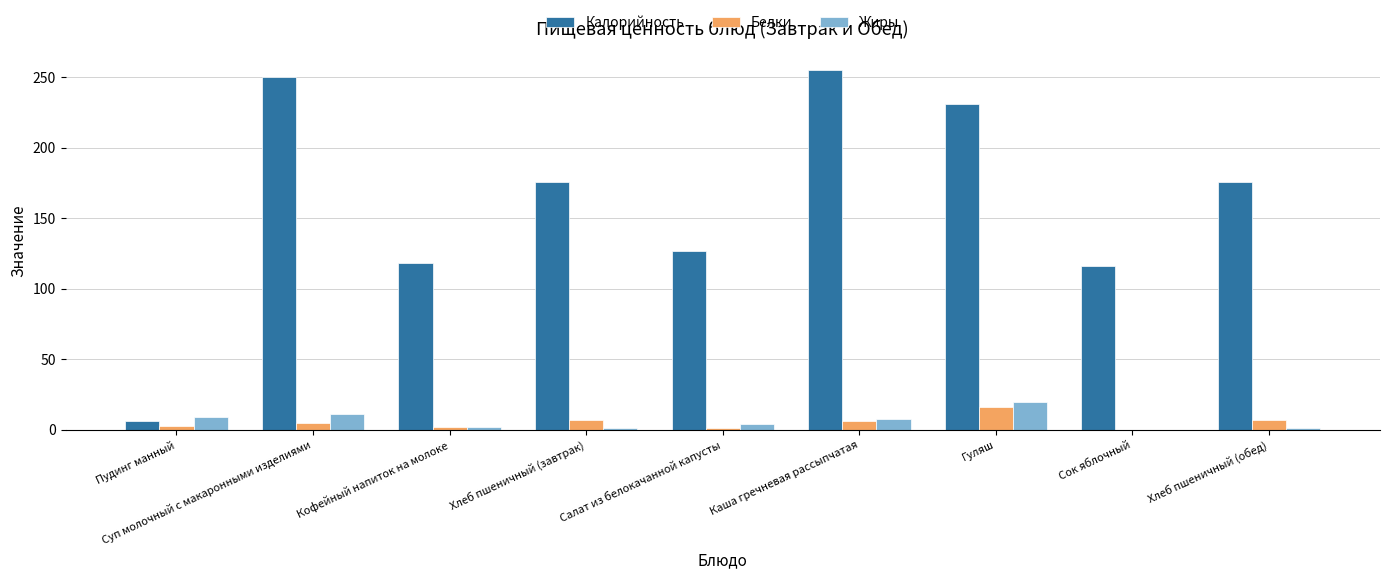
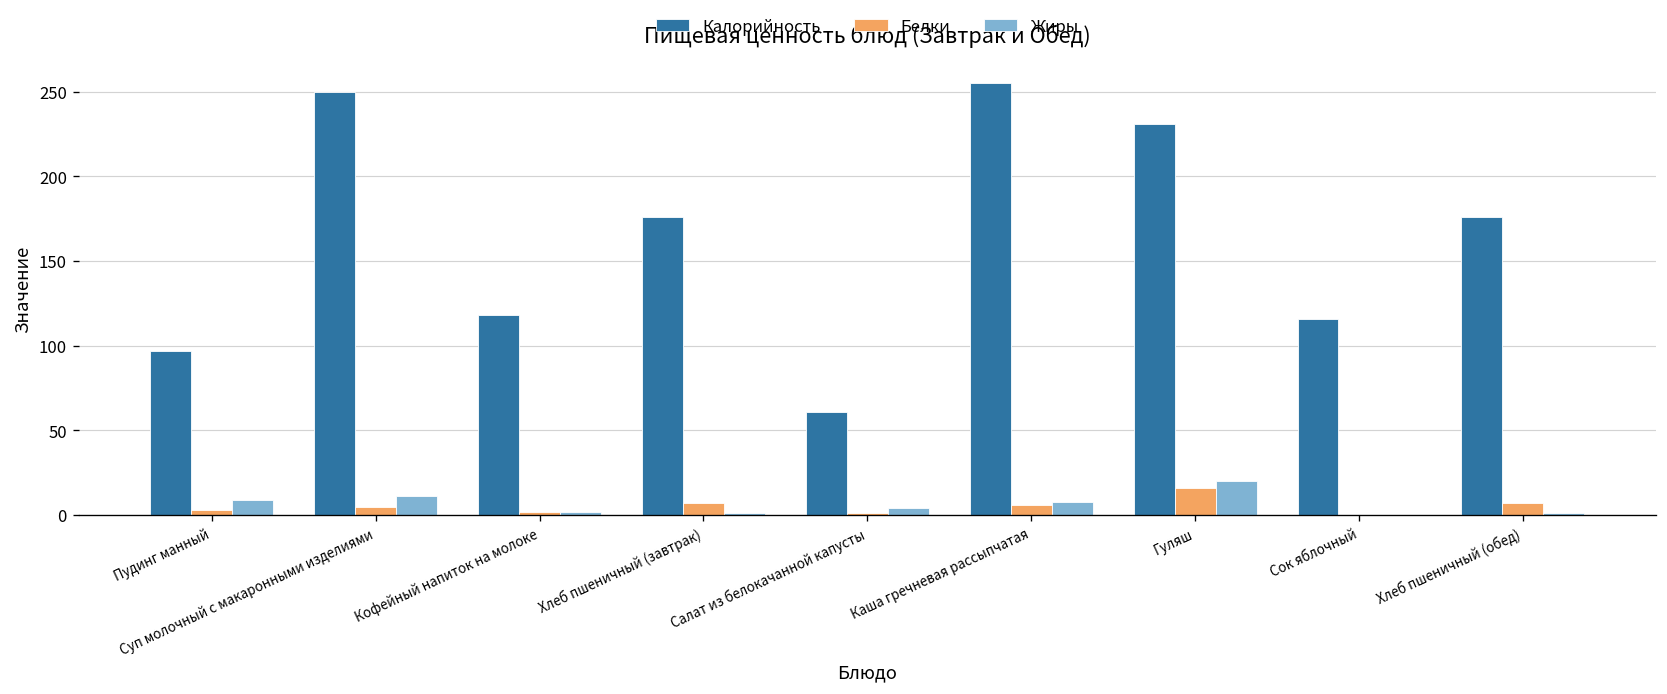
Калорийность, Пудинг манный: 6 -> 97
Калорийность, Салат из белокачанной капусты: 127 -> 61
